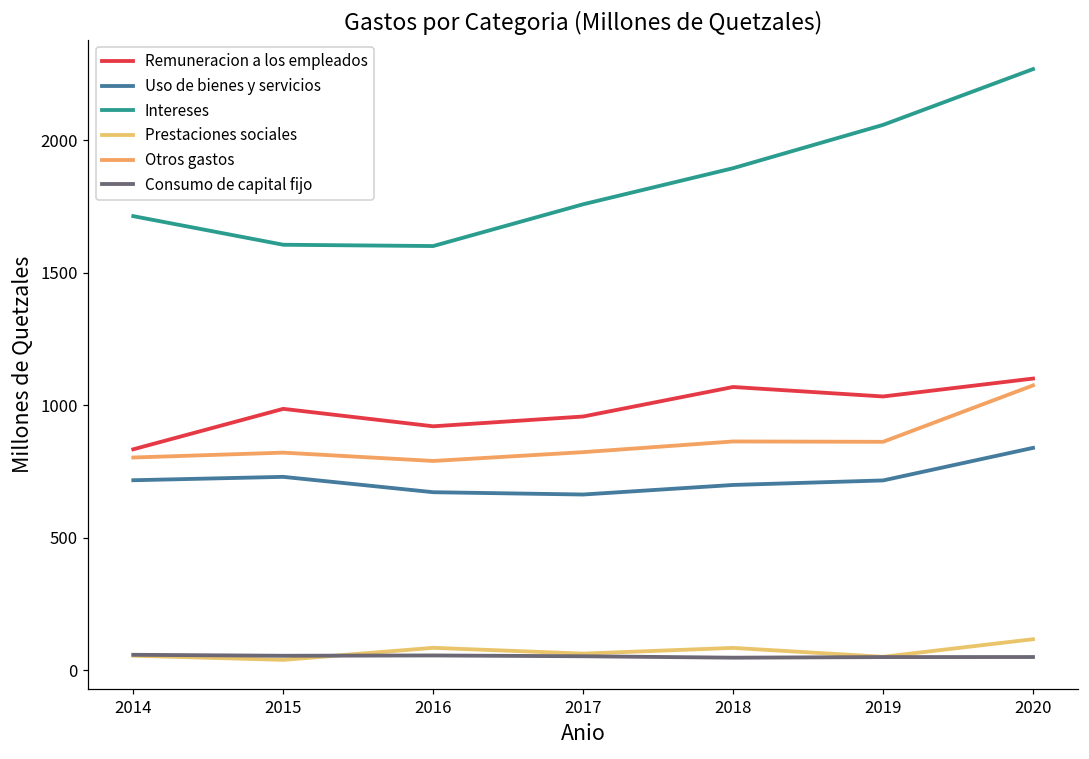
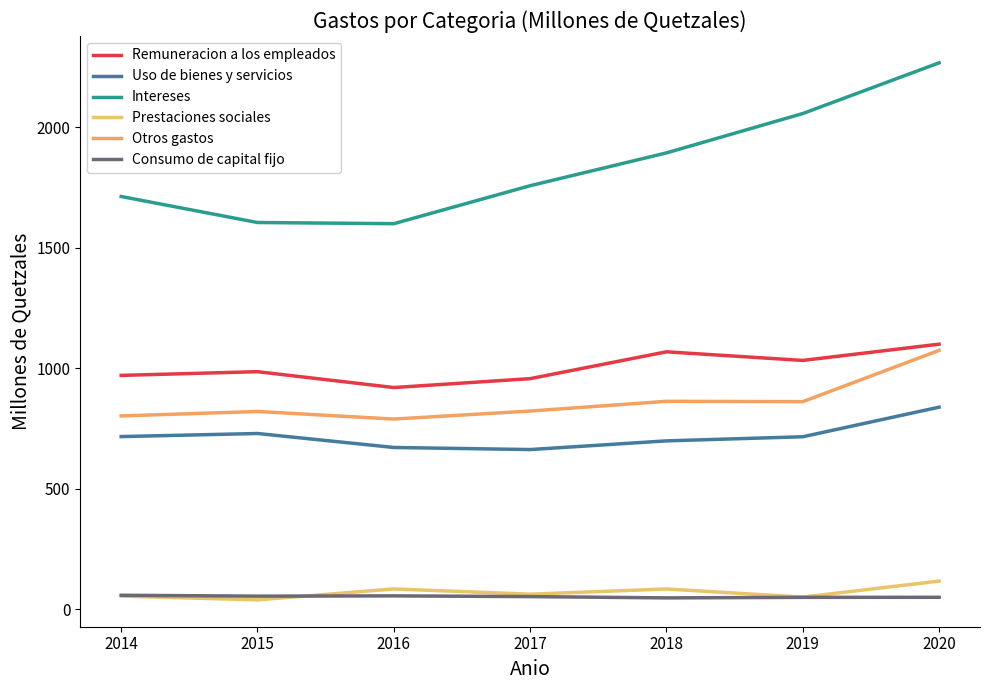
Remuneracion a los empleados, 2014: 830 -> 970
